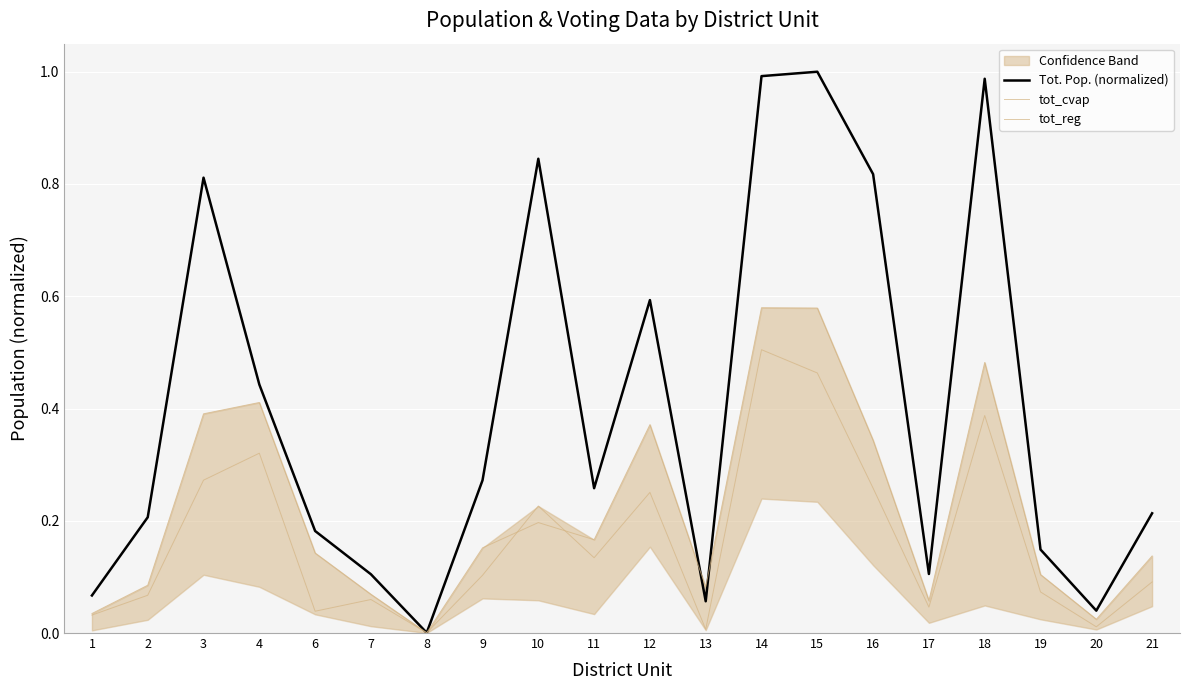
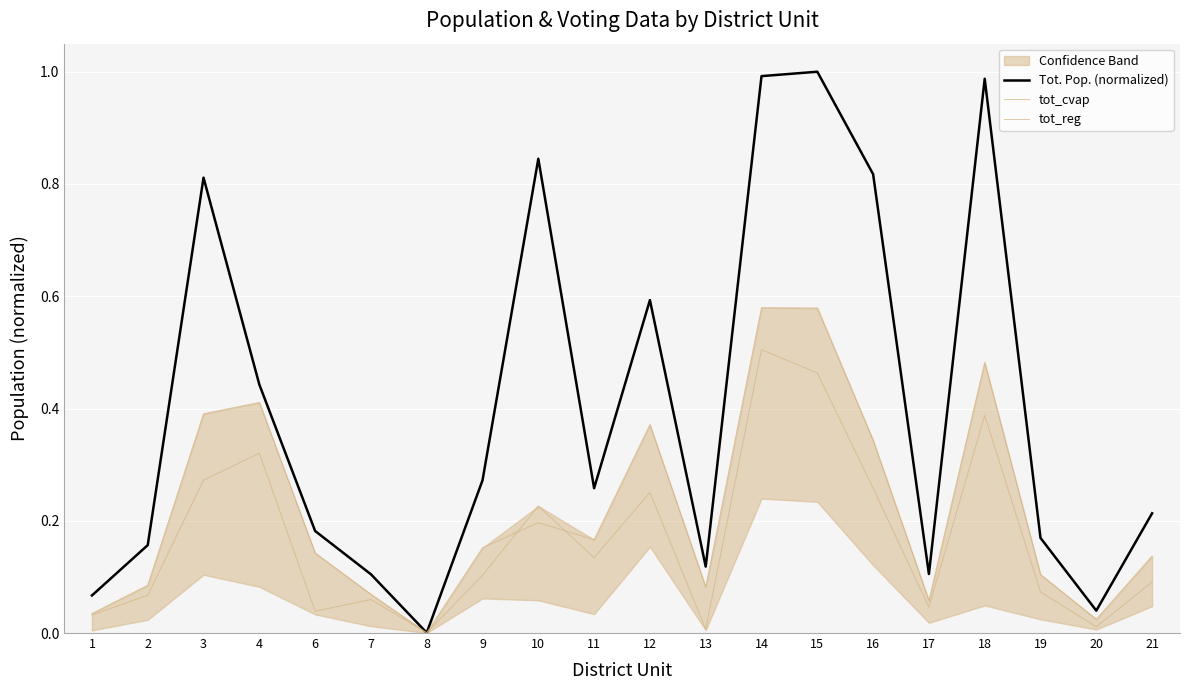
Tot. Pop. (normalized), 2: 0.21 -> 0.16
Tot. Pop. (normalized), 13: 0.06 -> 0.12
Tot. Pop. (normalized), 19: 0.15 -> 0.17
